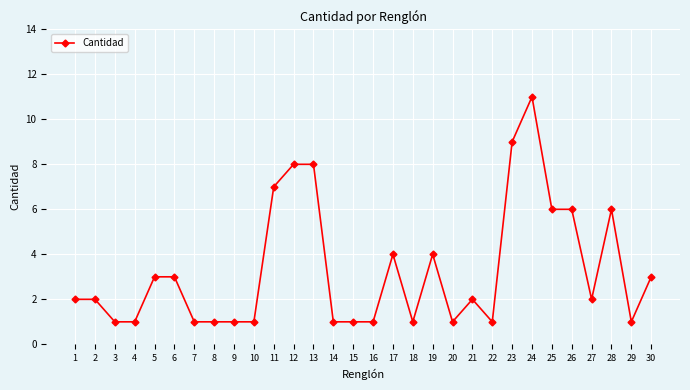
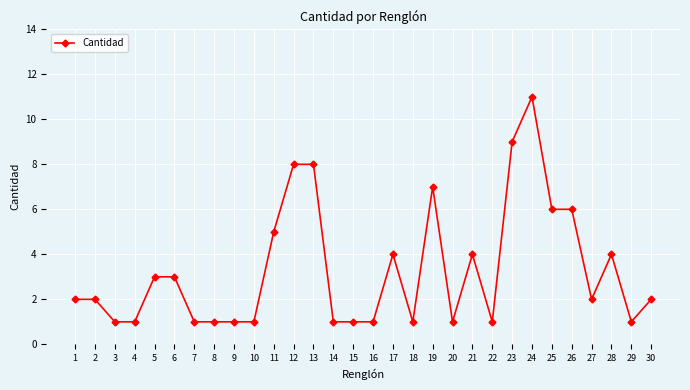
11: 7 -> 5
19: 4 -> 7
21: 2 -> 4
28: 6 -> 4
30: 3 -> 2
